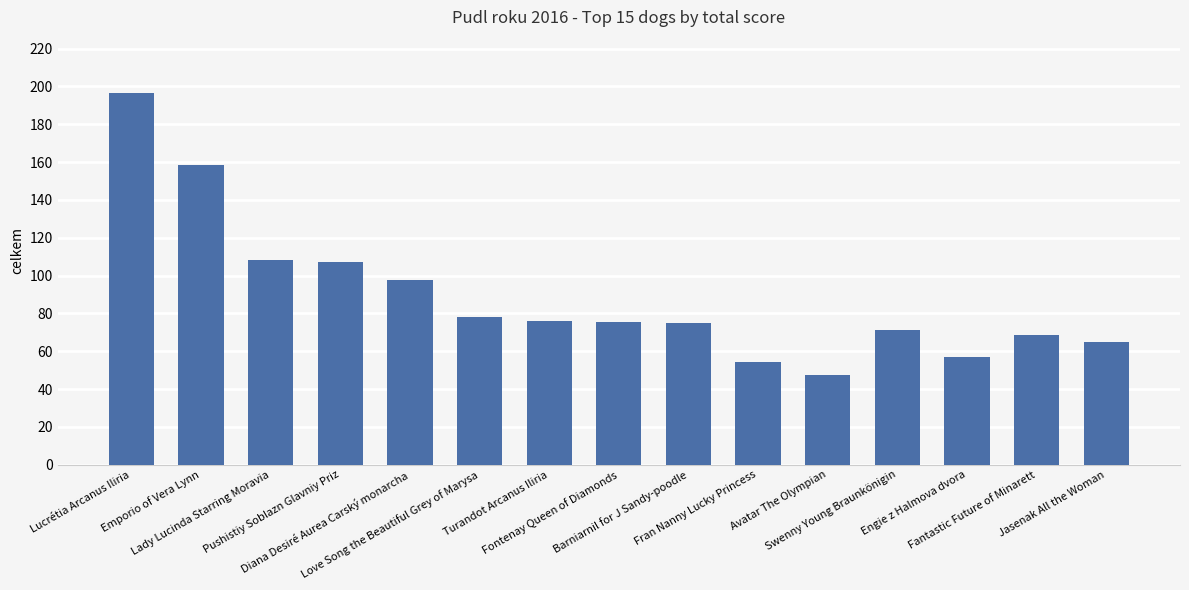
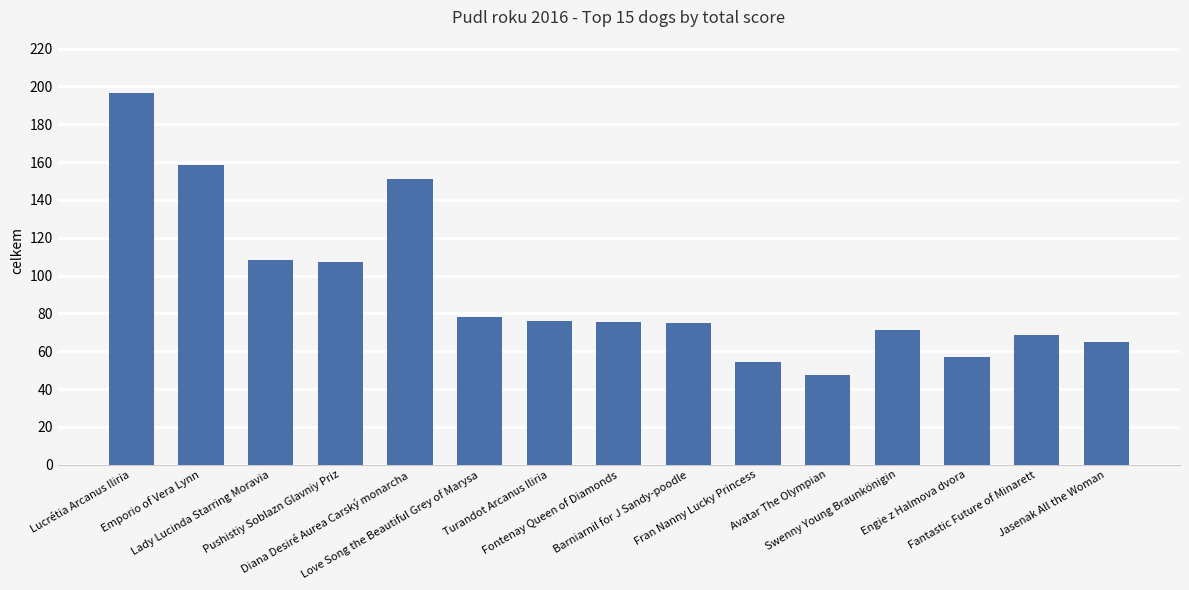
Diana Desiré Aurea Carský monarcha: 98 -> 151
